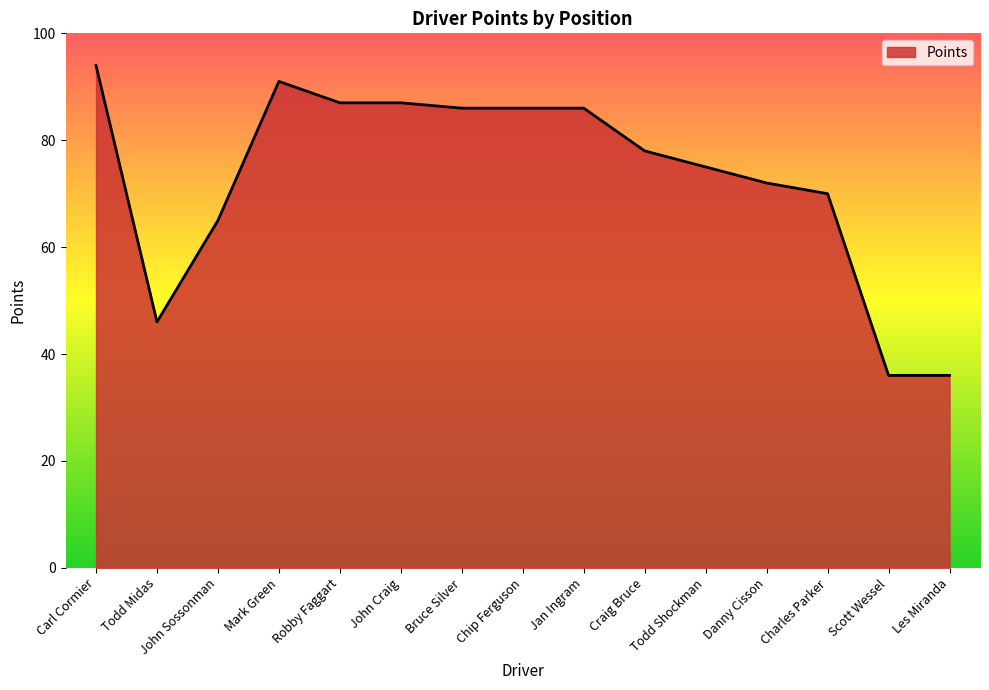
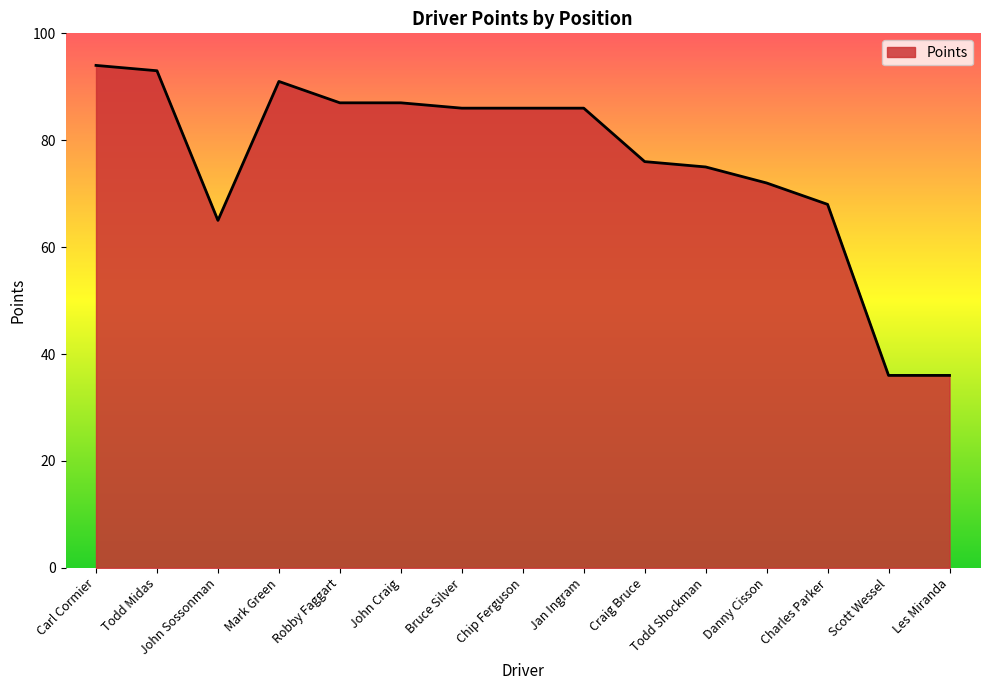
Todd Midas: 46 -> 93
Craig Bruce: 78 -> 76
Charles Parker: 70 -> 68
